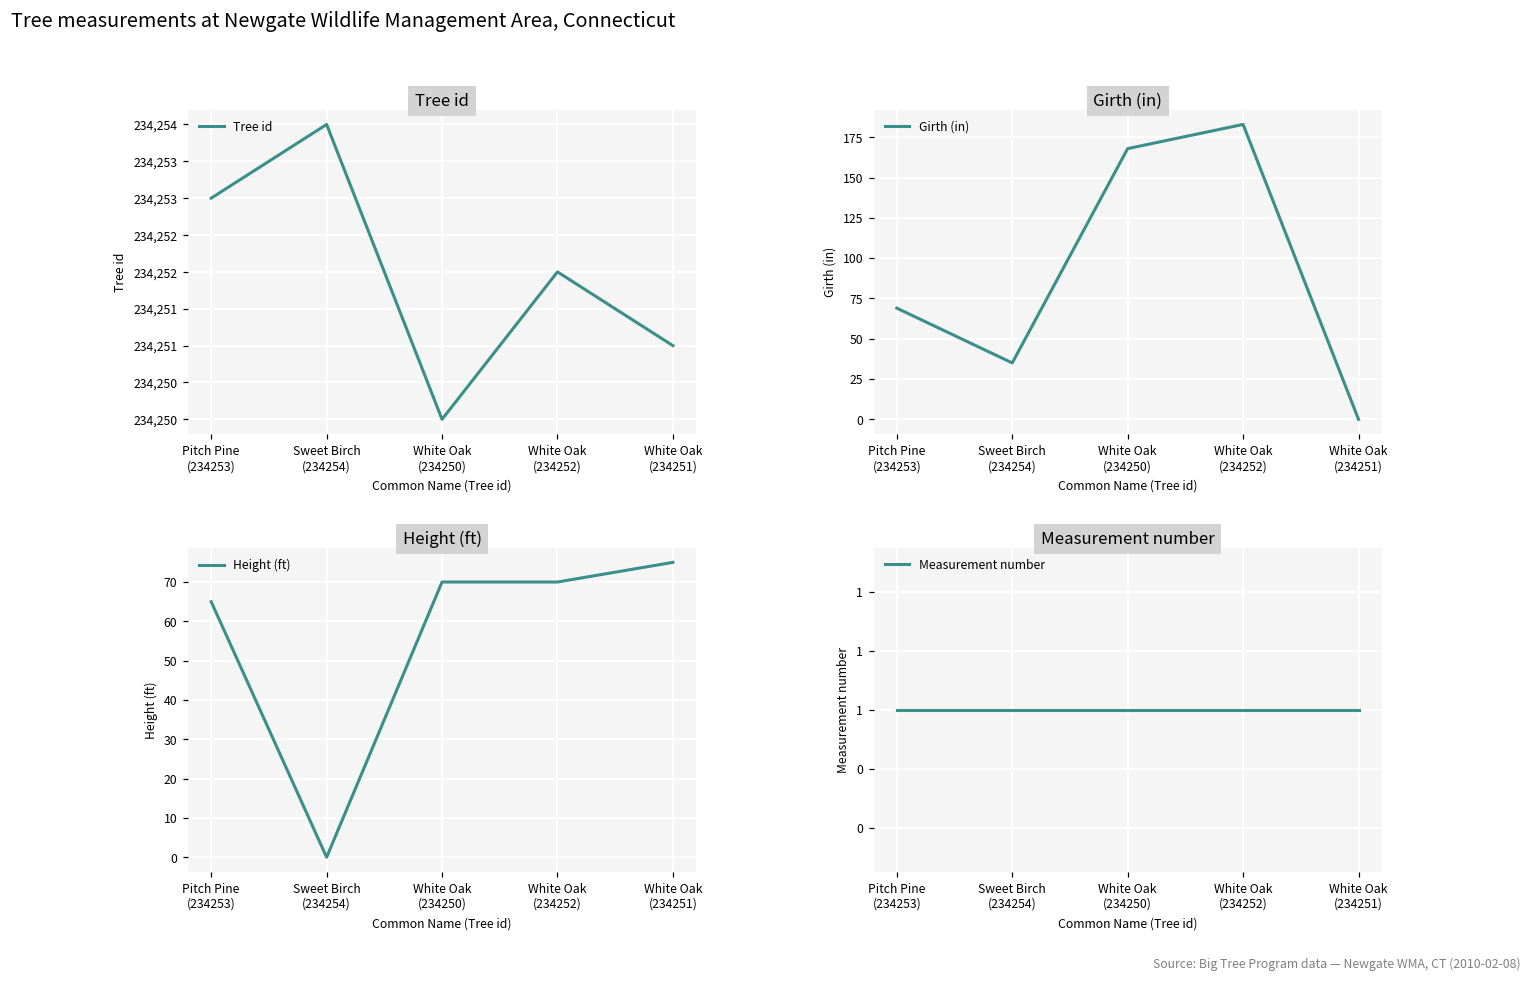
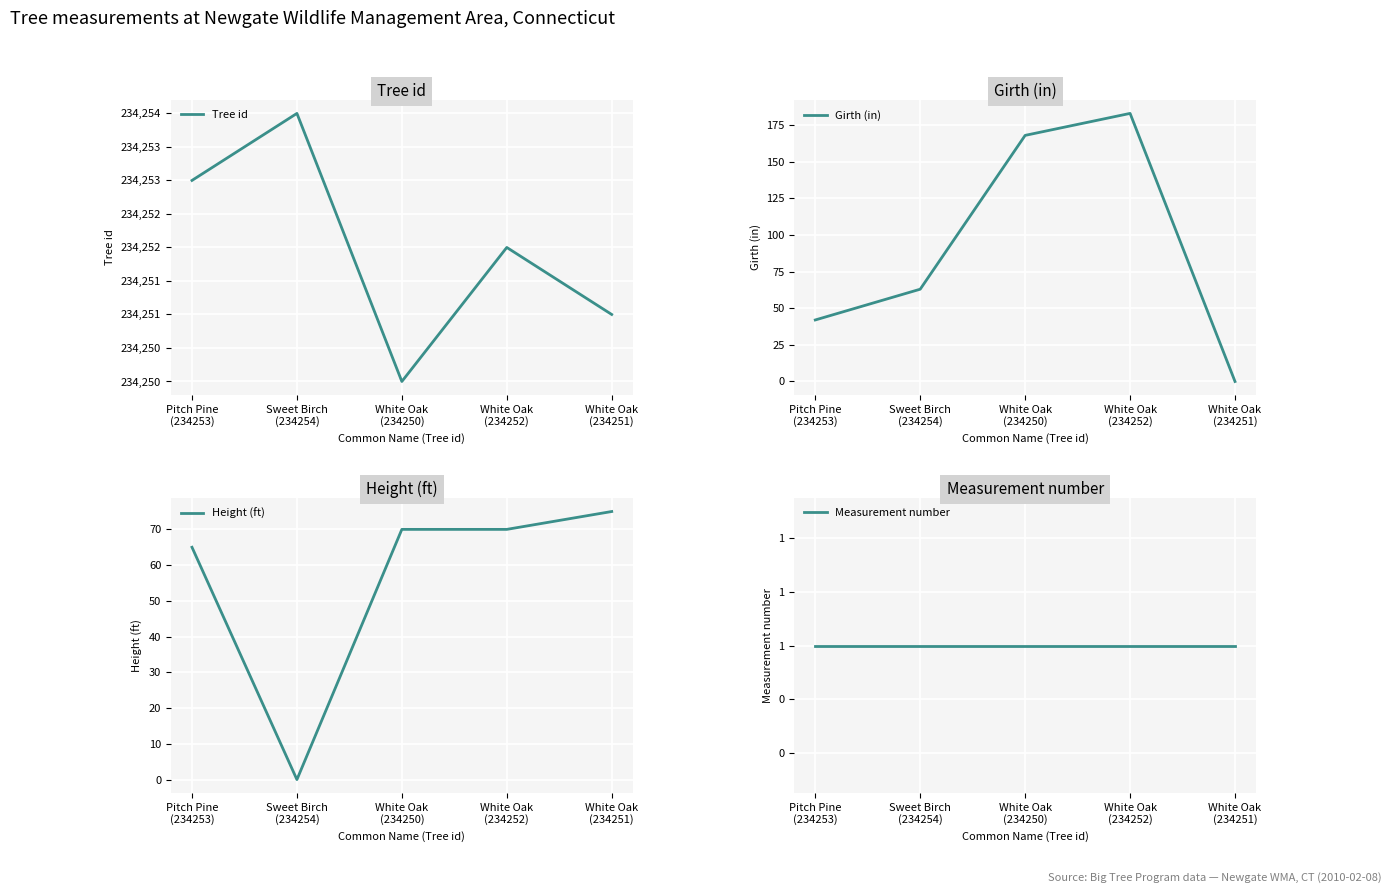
Girth (in), Pitch Pine (234253): 69 -> 42
Girth (in), Sweet Birch (234254): 35 -> 63
